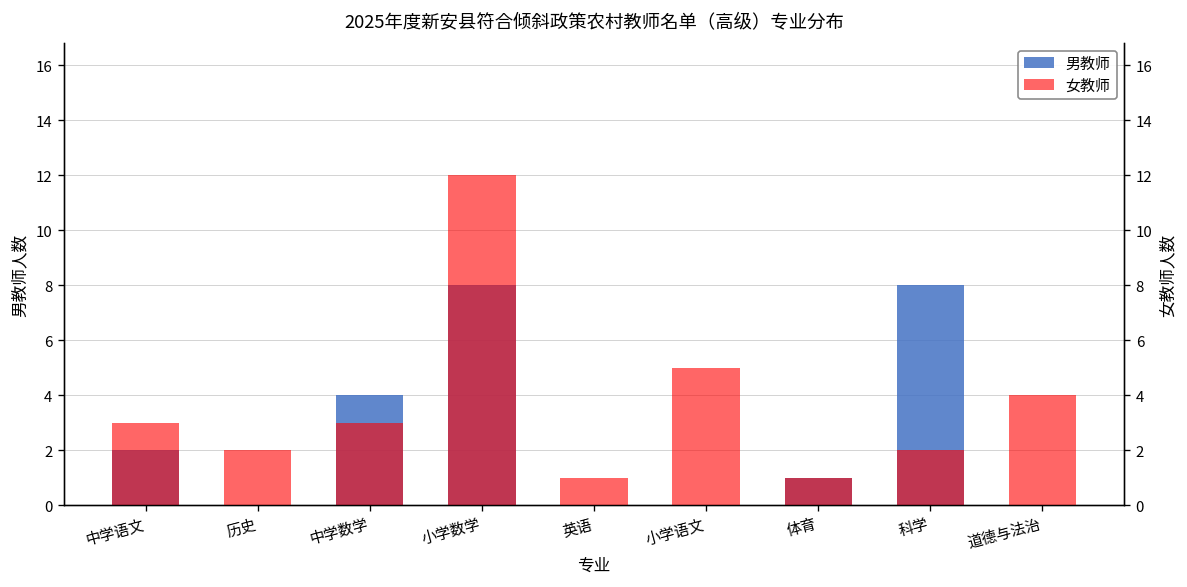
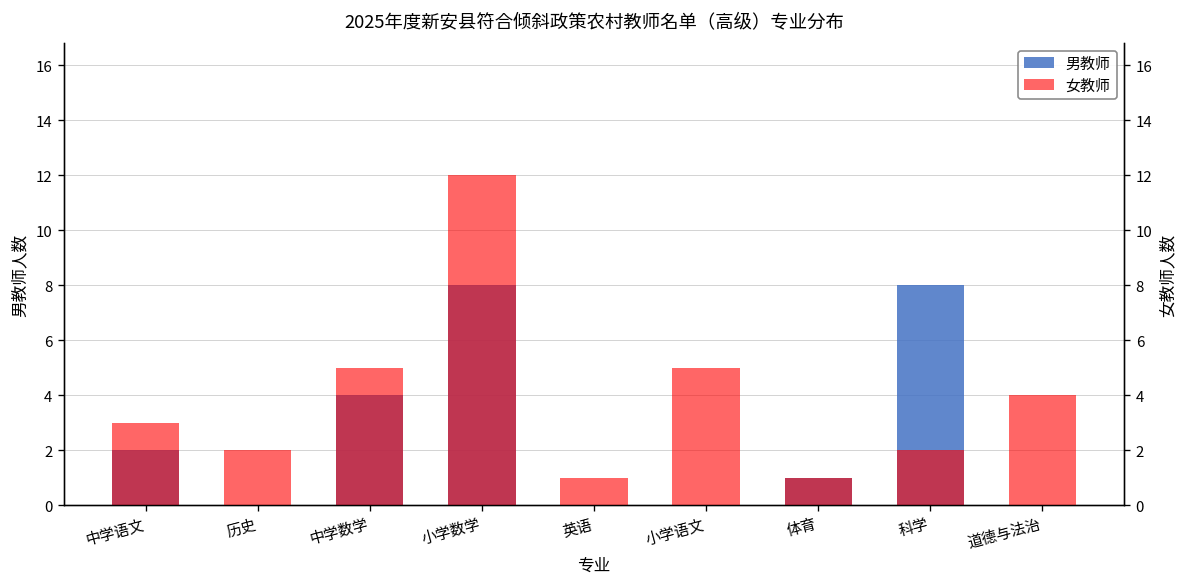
女教师, 中学数学: 3 -> 5
